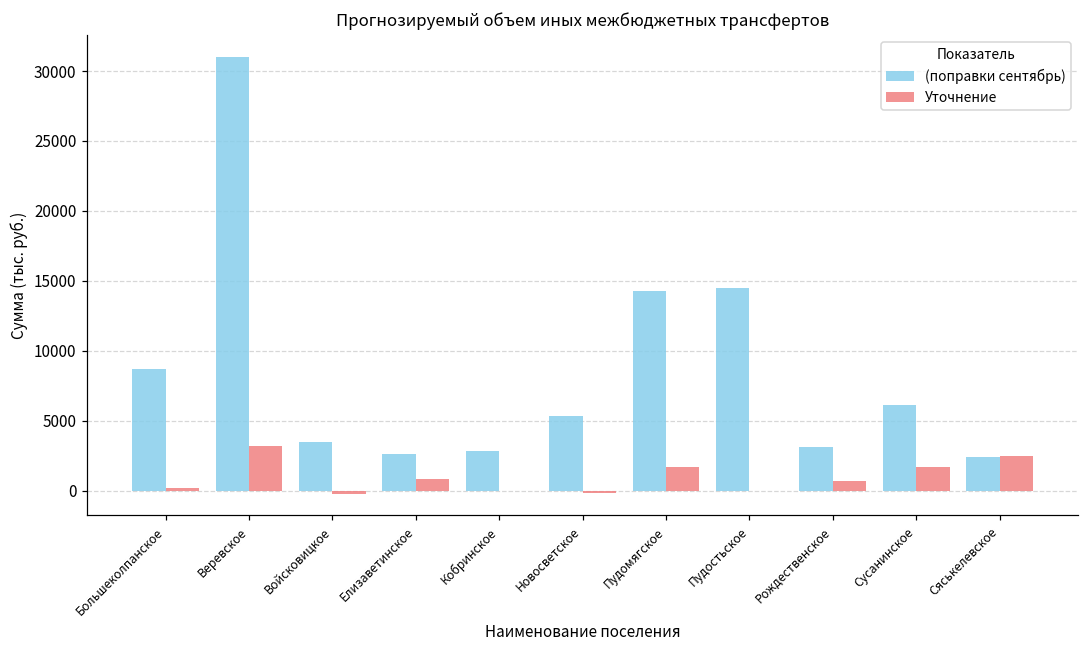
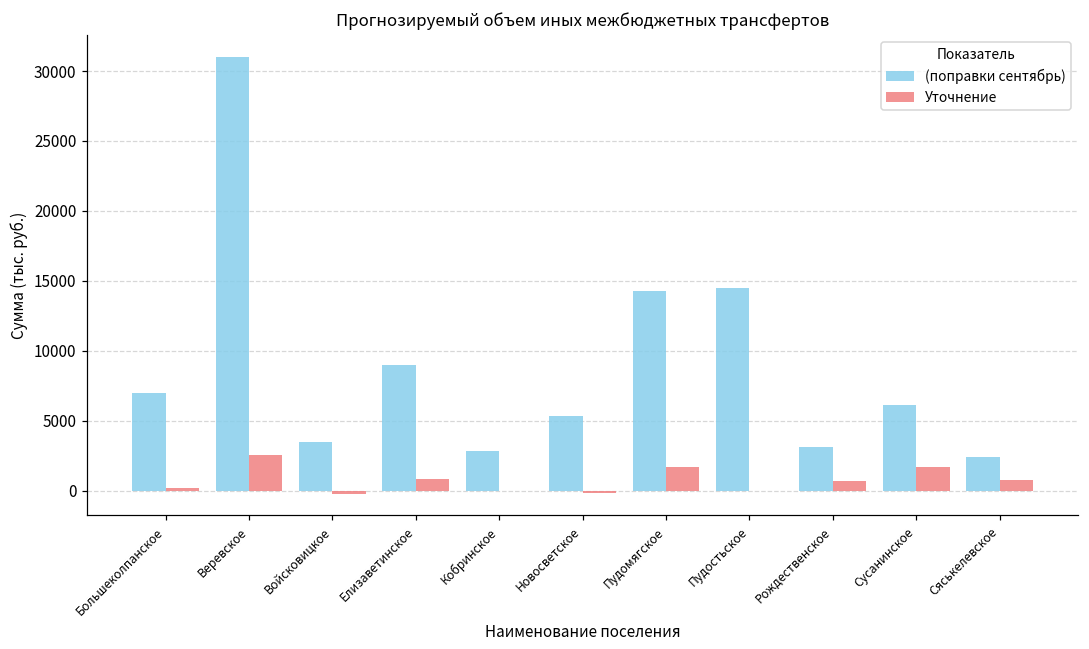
(поправки сентябрь), Большеколпанское: 8700 -> 7000
Уточнение, Веревское: 3200 -> 2600
(поправки сентябрь), Елизаветинское: 2600 -> 9000
Уточнение, Сяськелевское: 2400 -> 700
